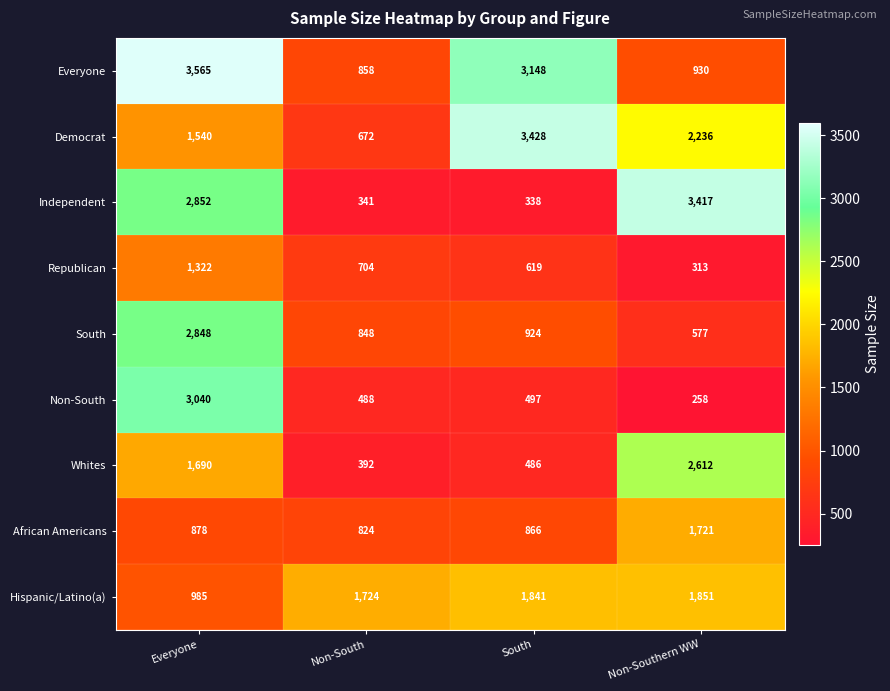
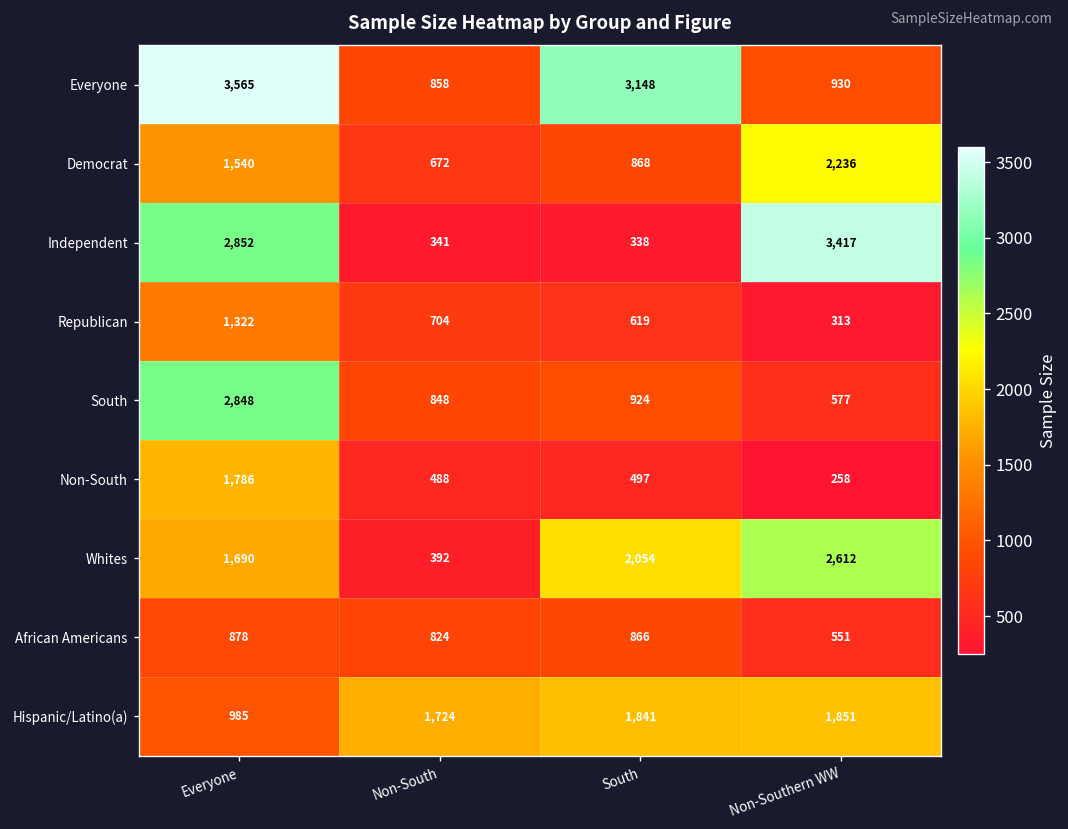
Democrat, South: 3,428 -> 868
Non-South, Everyone: 3,040 -> 1,786
Whites, South: 486 -> 2,054
African Americans, Non-Southern WW: 1,721 -> 551
